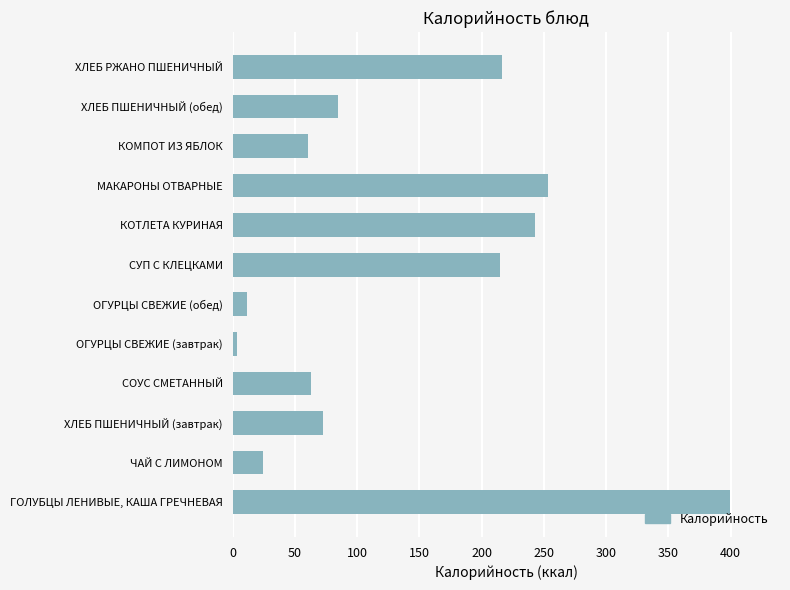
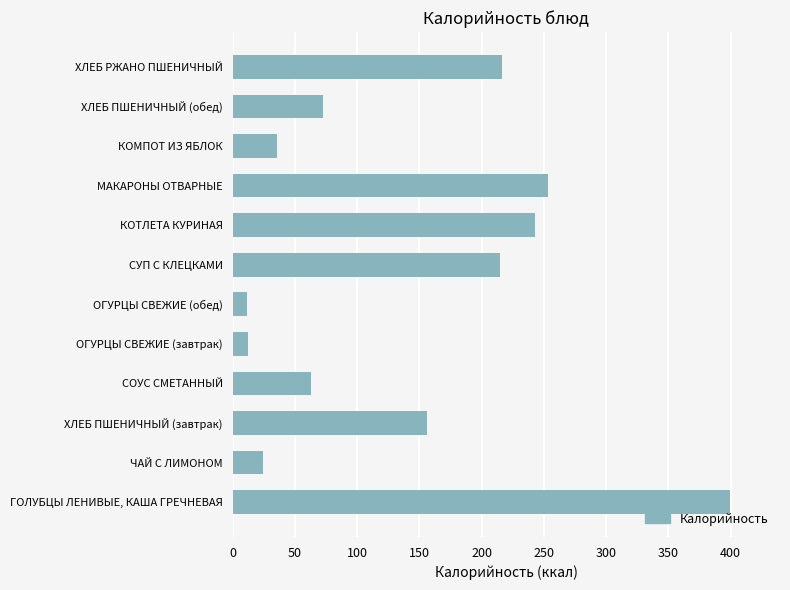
ХЛЕБ ПШЕНИЧНЫЙ (обед): 85 -> 73
КОМПОТ ИЗ ЯБЛОК: 61 -> 36
ОГУРЦЫ СВЕЖИЕ (завтрак): 3 -> 12
ХЛЕБ ПШЕНИЧНЫЙ (завтрак): 73 -> 156
